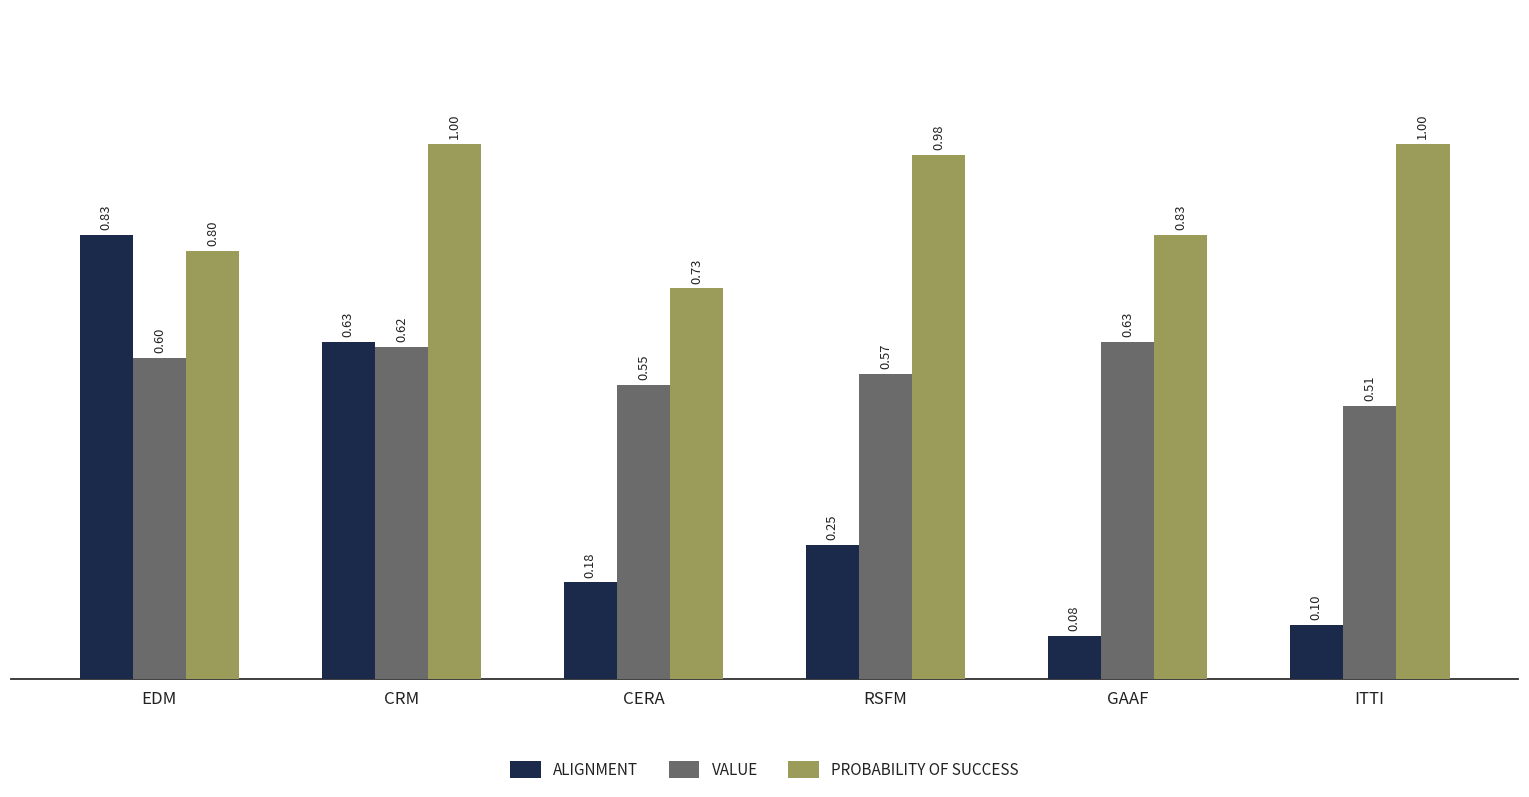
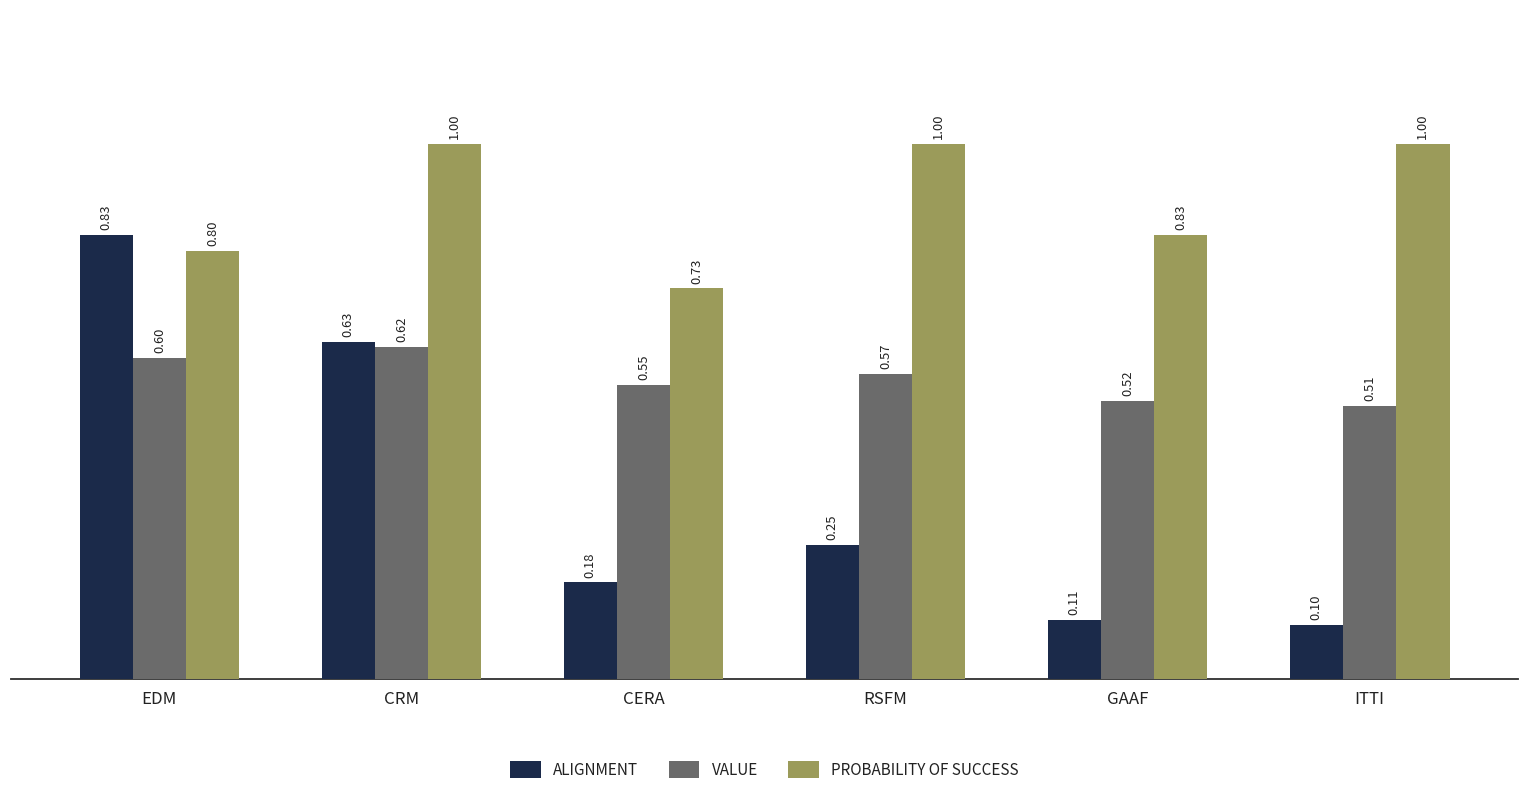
PROBABILITY OF SUCCESS, RSFM: 0.98 -> 1.00
ALIGNMENT, GAAF: 0.08 -> 0.11
VALUE, GAAF: 0.63 -> 0.52
